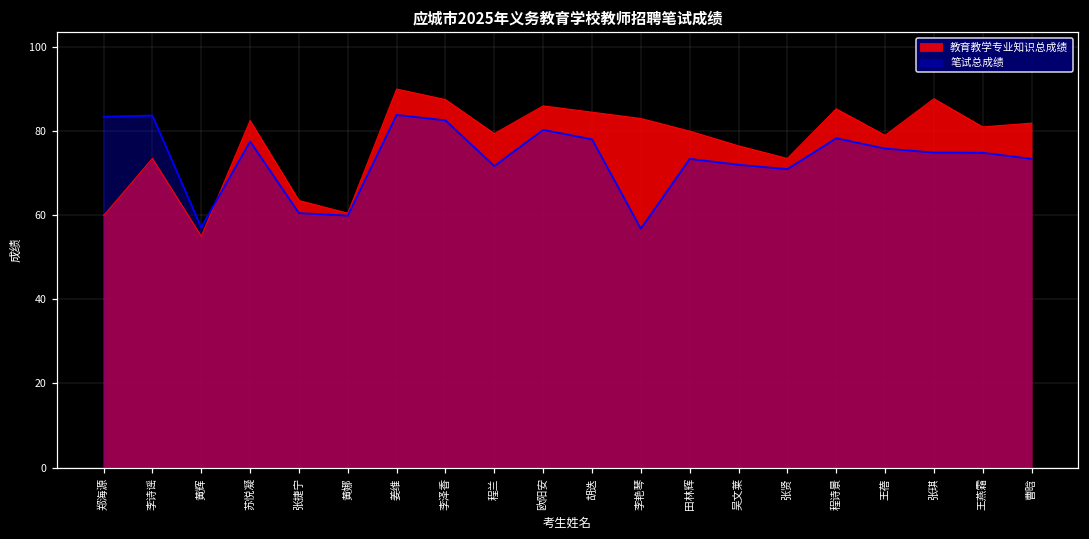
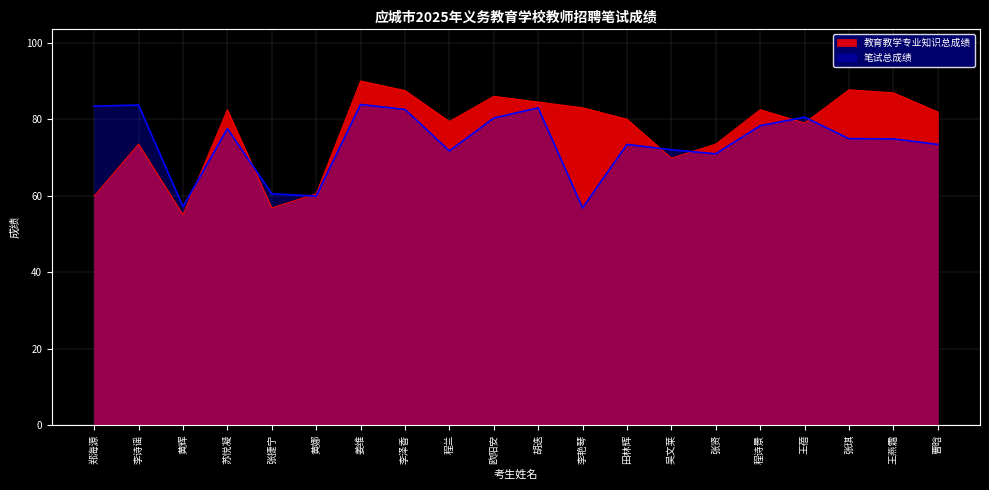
教育教学专业知识总成绩, 张捷宁: 64 -> 57
笔试总成绩, 胡迭: 78 -> 83
教育教学专业知识总成绩, 吴文莱: 77 -> 70
教育教学专业知识总成绩, 程诗景: 85 -> 83
笔试总成绩, 王蓓: 76 -> 81
教育教学专业知识总成绩, 王燕霜: 81 -> 87
